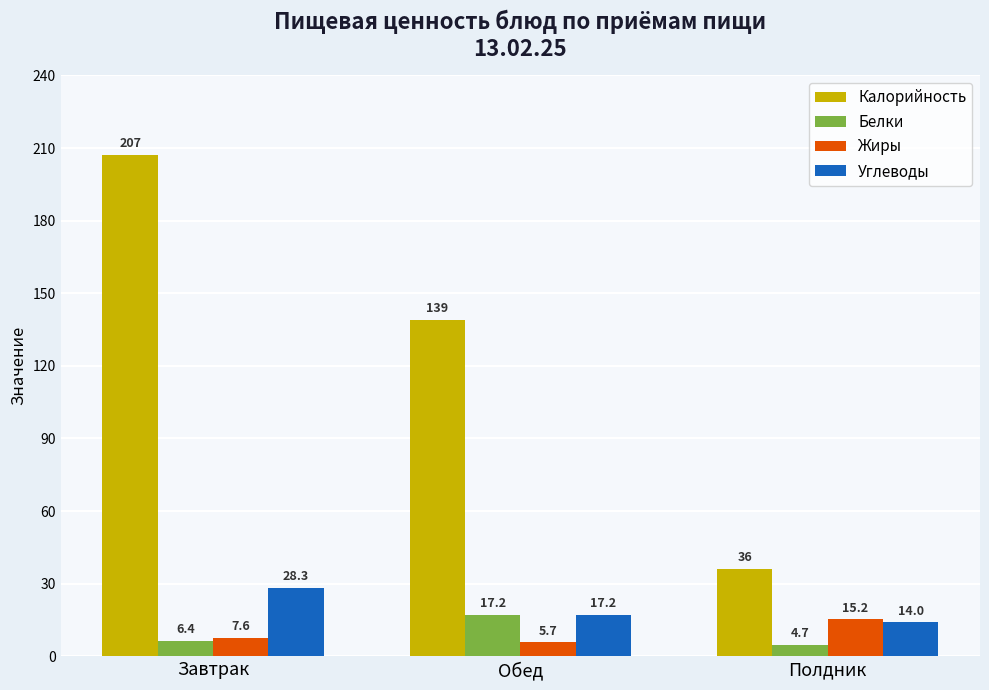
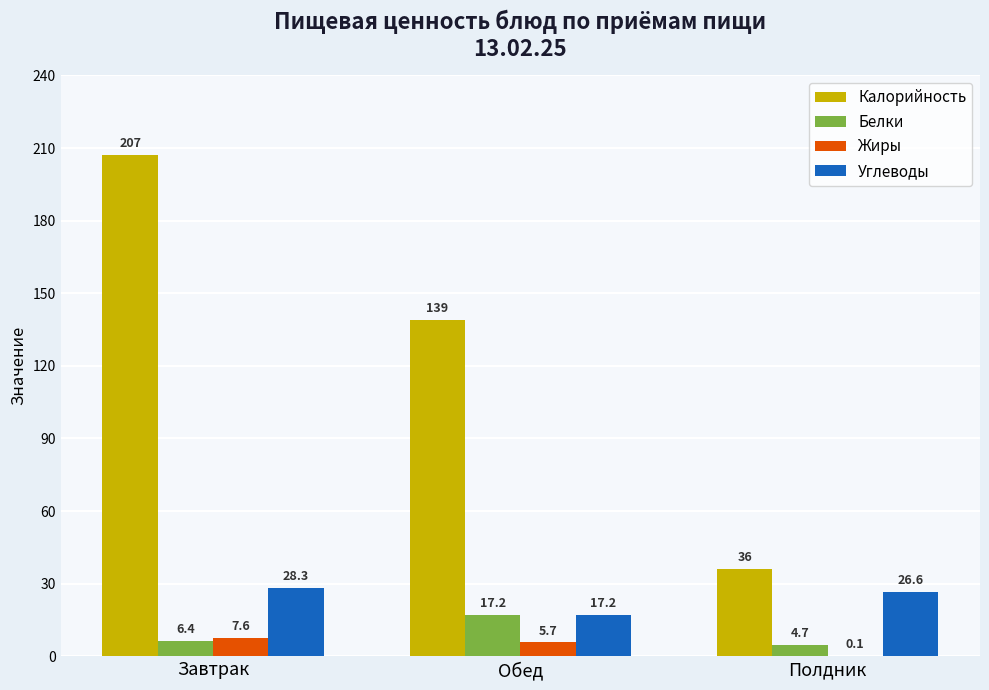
Жиры, Полдник: 15.2 -> 0.1
Углеводы, Полдник: 14.0 -> 26.6
